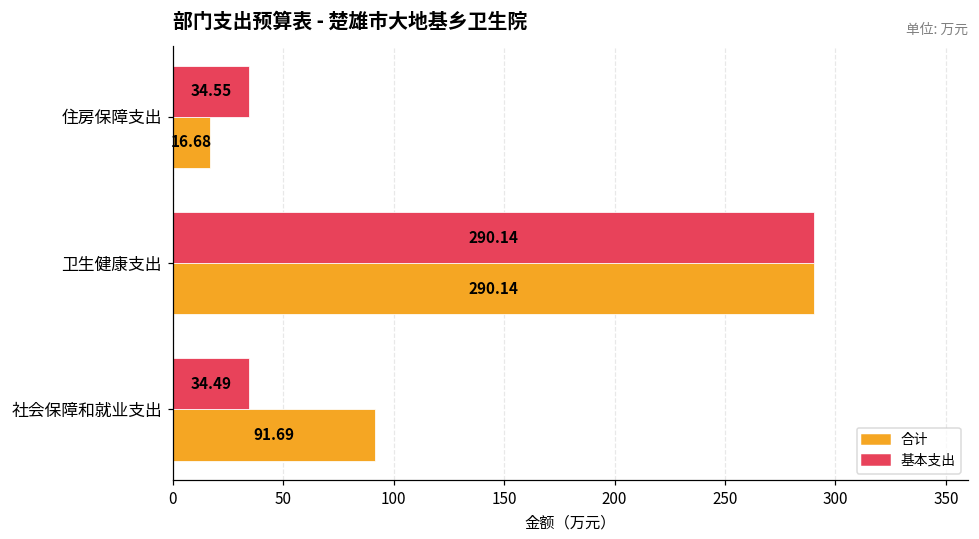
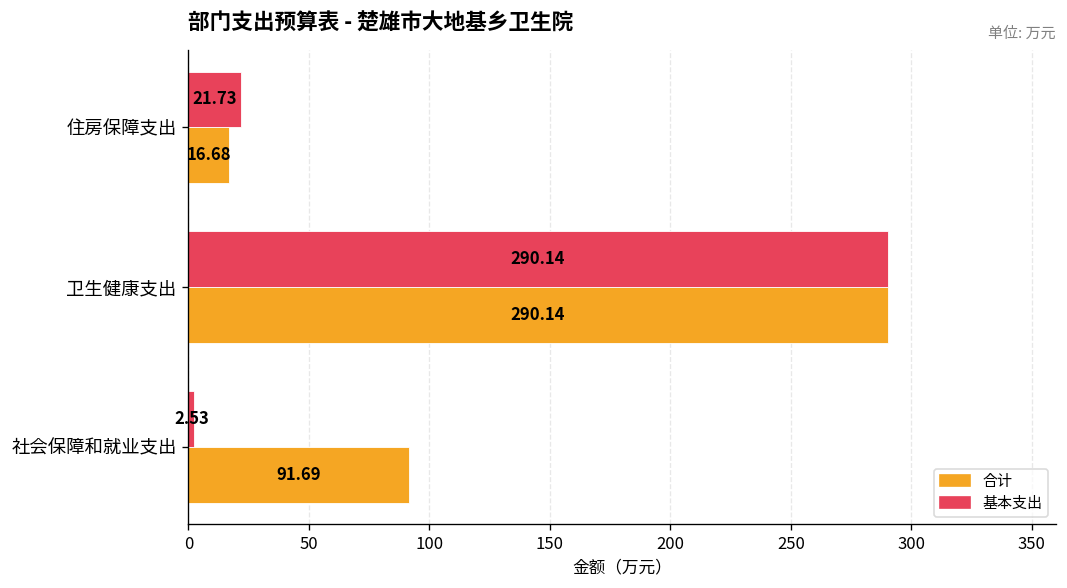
基本支出, 住房保障支出: 34.55 -> 21.73
基本支出, 社会保障和就业支出: 34.49 -> 2.53
